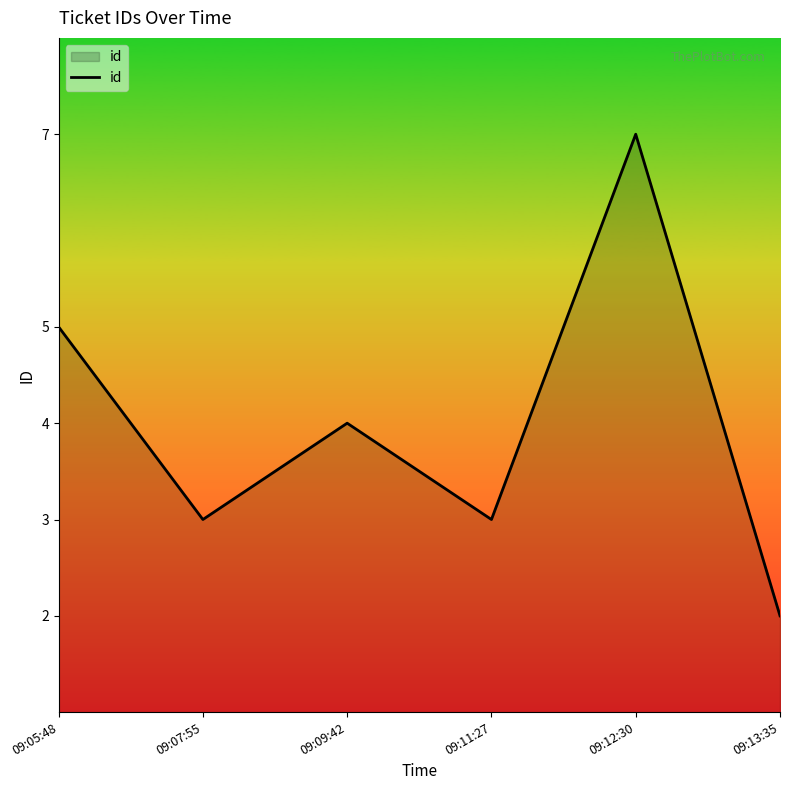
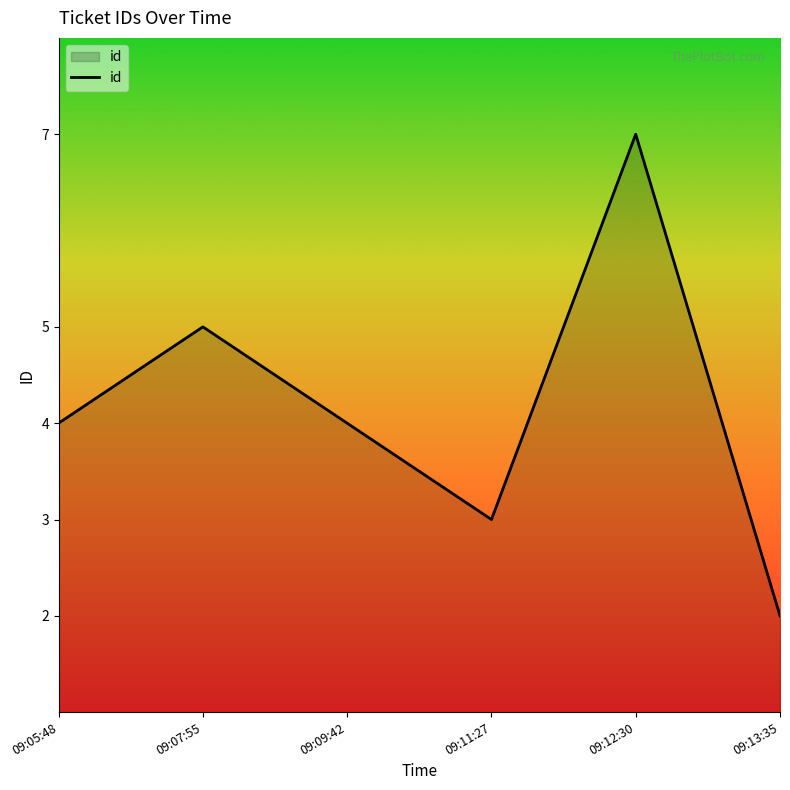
09:05:48: 5 -> 4
09:07:55: 3 -> 5
